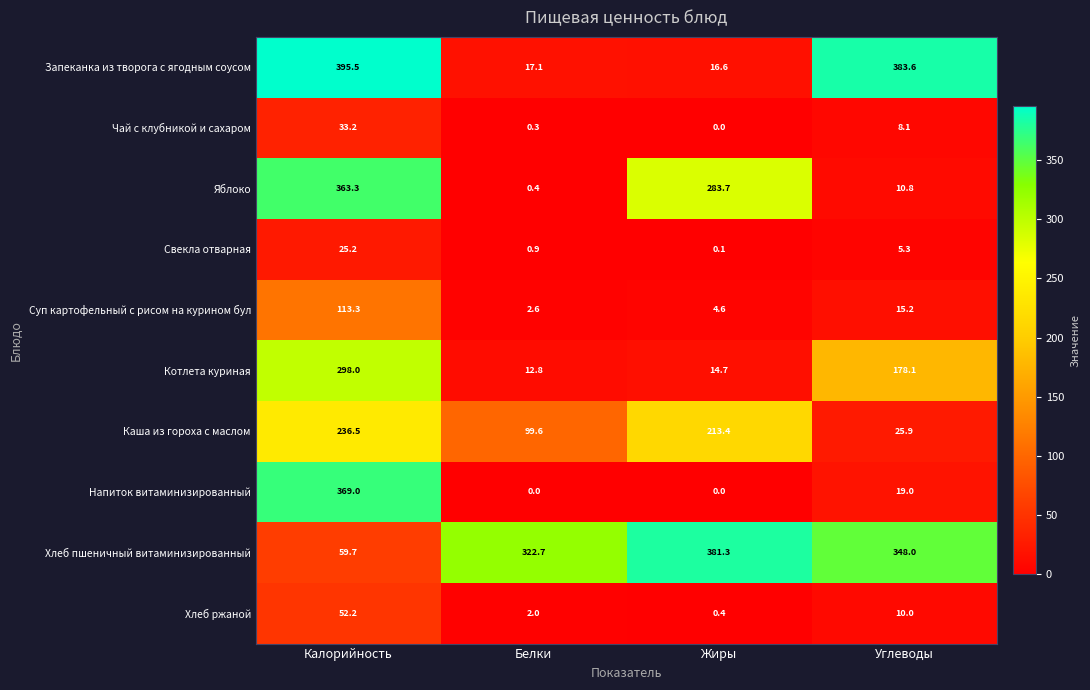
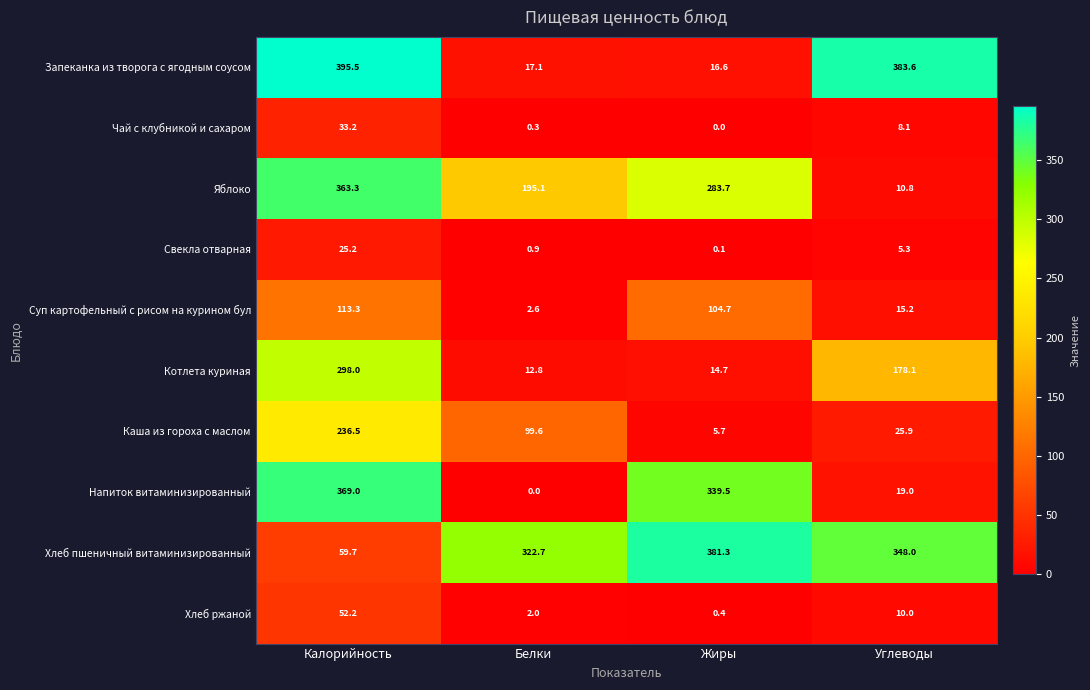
Яблоко, Белки: 0.4 -> 195.1
Суп картофельный с рисом на курином бул, Жиры: 4.6 -> 104.7
Каша из гороха с маслом, Жиры: 213.4 -> 5.7
Напиток витаминизированный, Жиры: 0.0 -> 339.5
